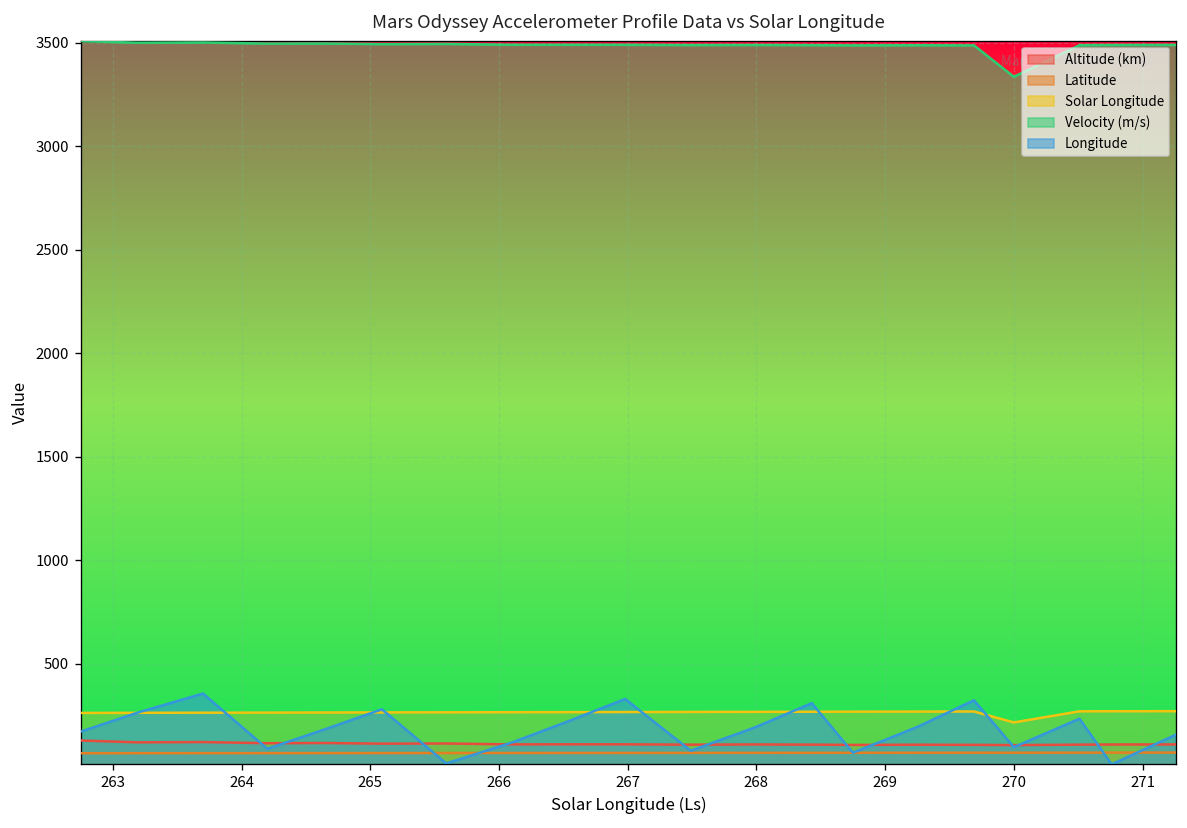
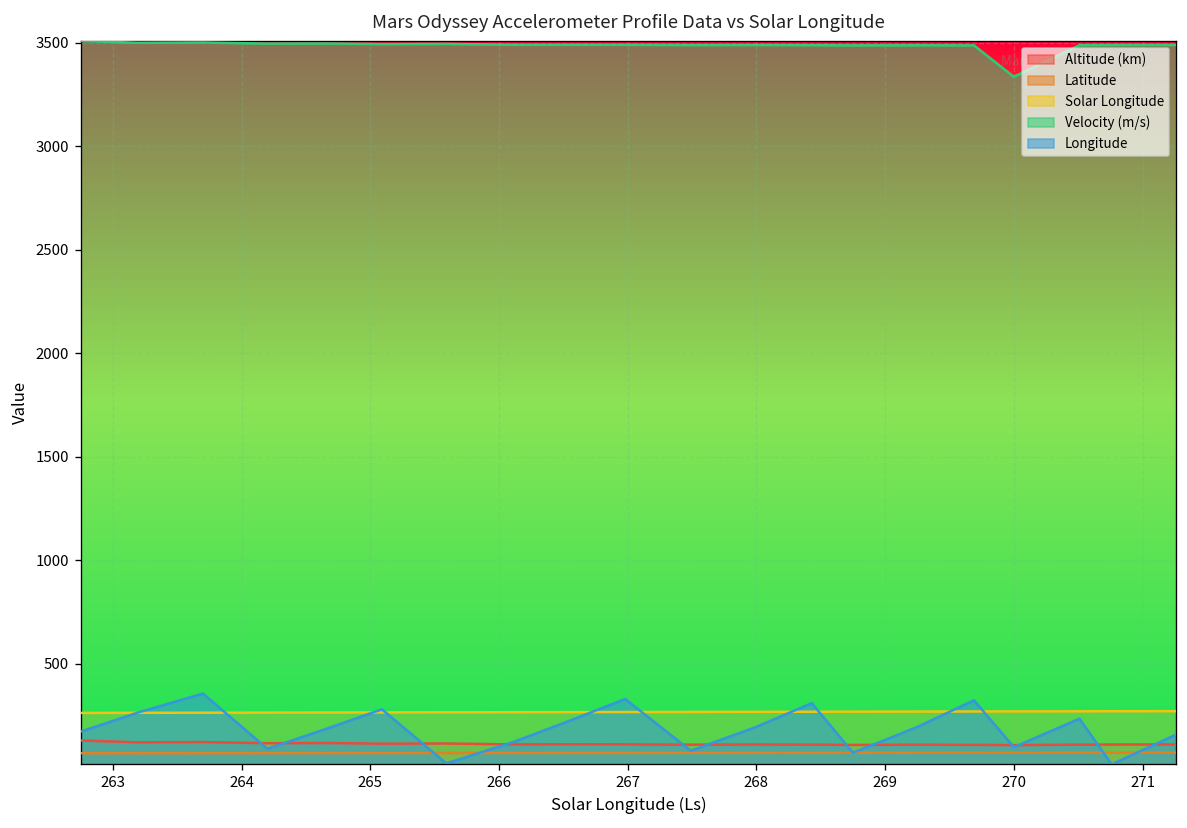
Solar Longitude, 270: 220 -> 270
